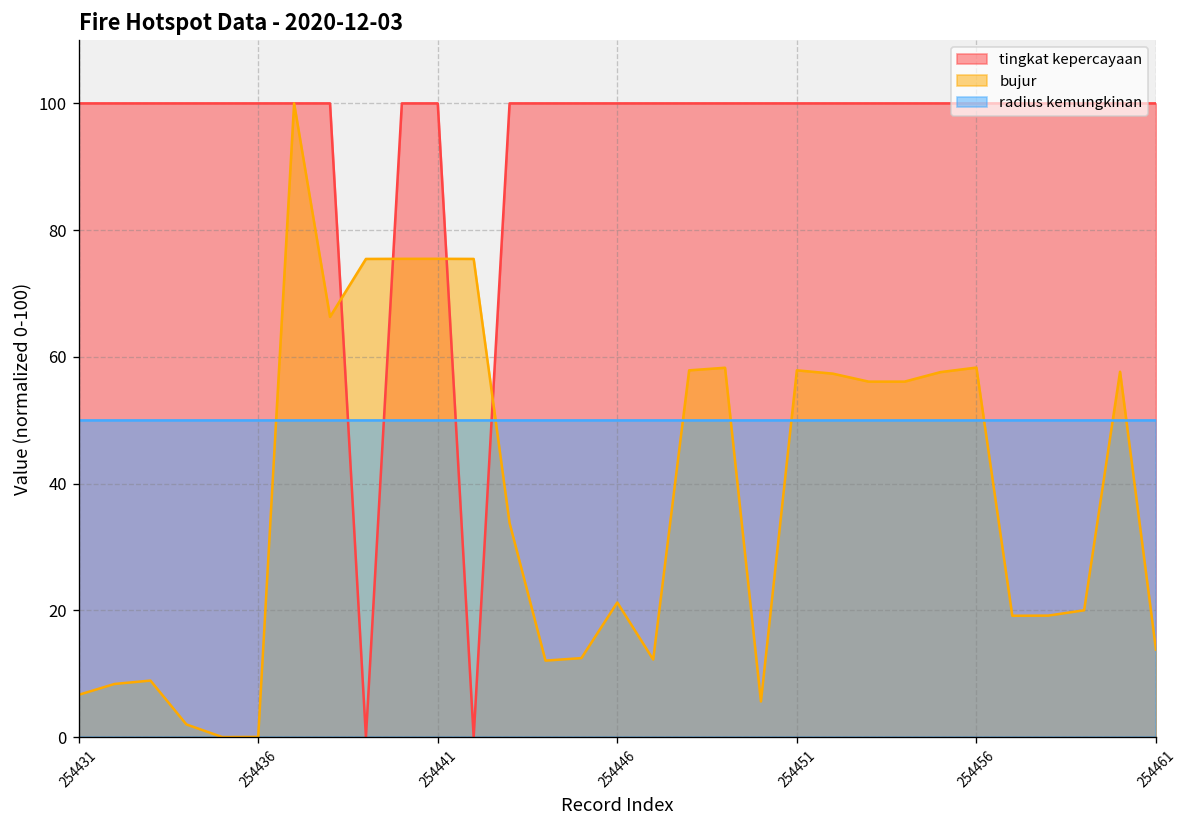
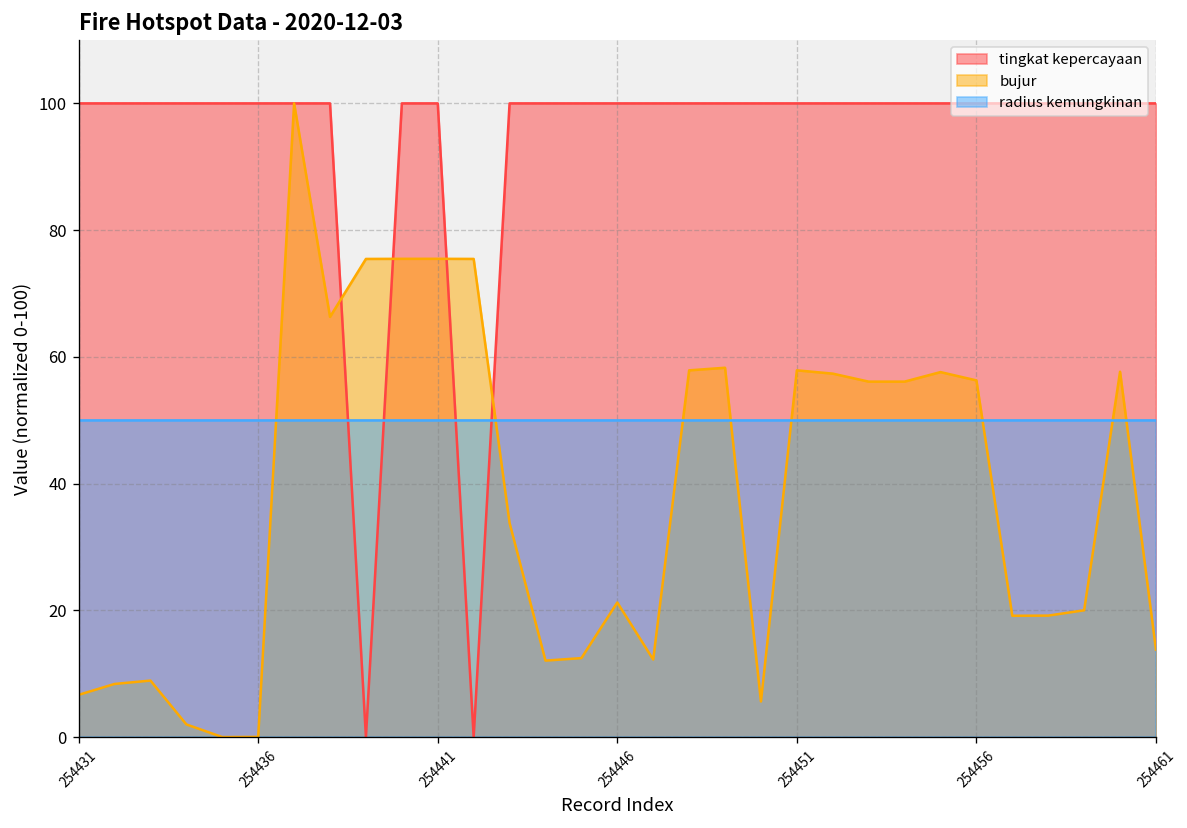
bujur, 254456: 58 -> 56
